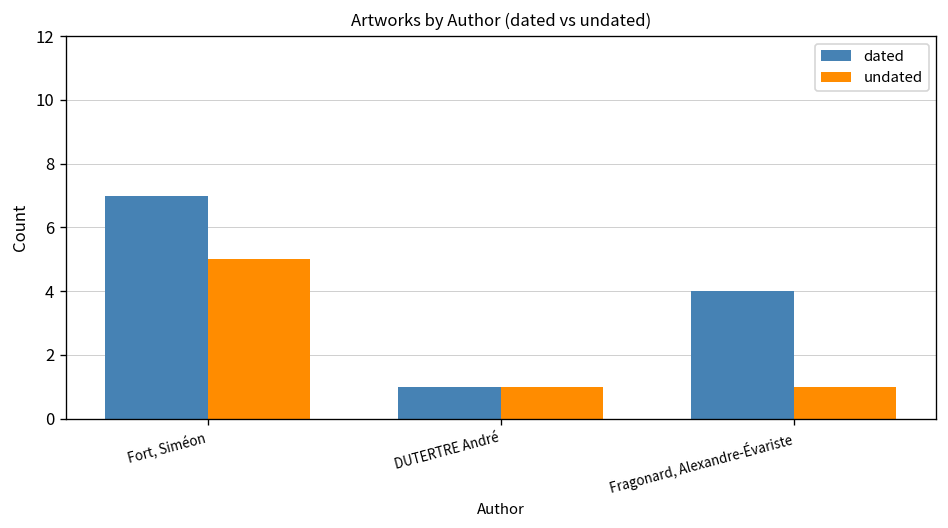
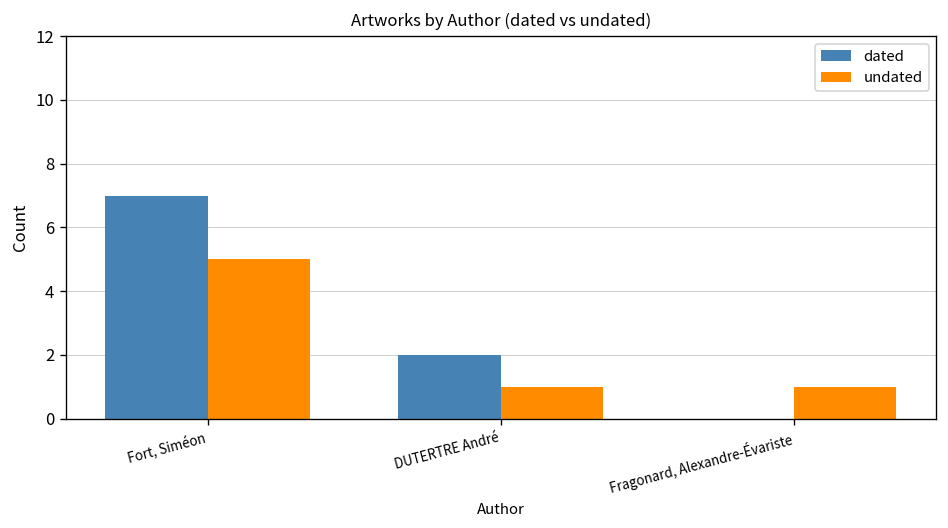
dated, DUTERTRE André: 1 -> 2
dated, Fragonard, Alexandre-Évariste: 4 -> 0
